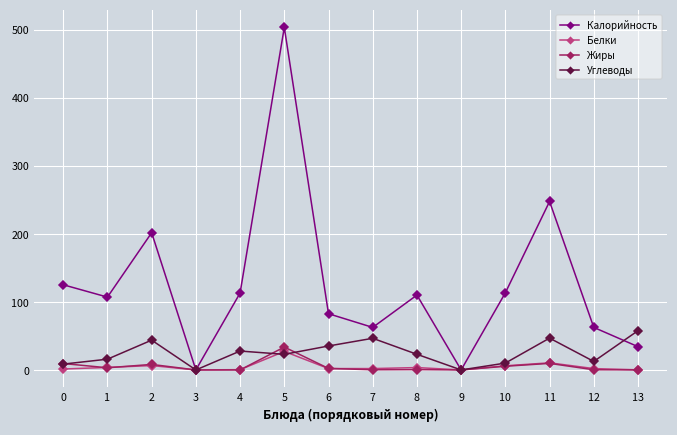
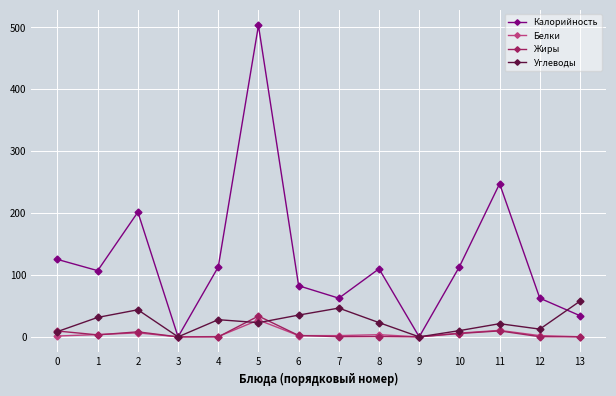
Углеводы, 1: 20 -> 30
Углеводы, 11: 50 -> 20
